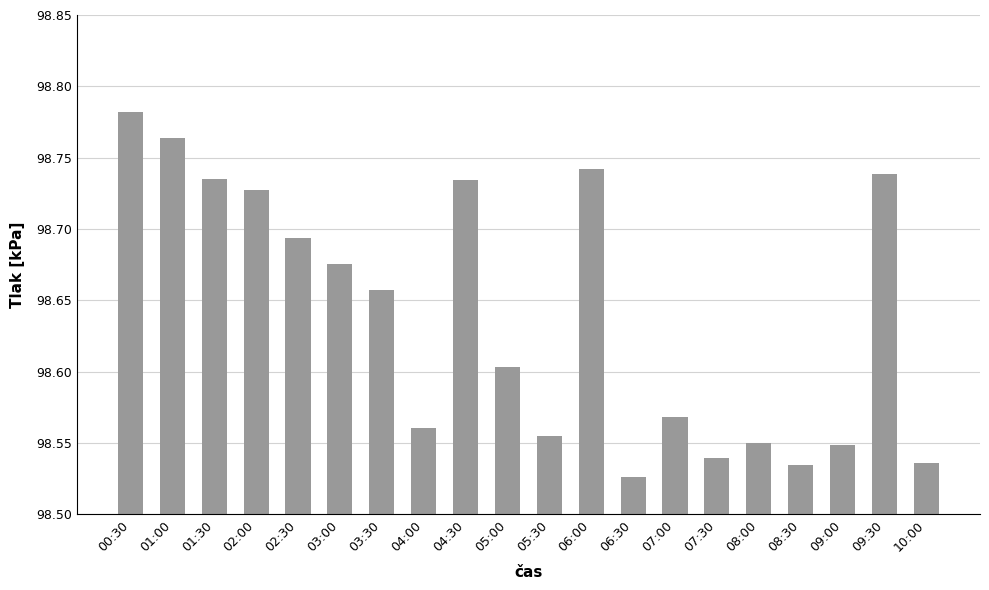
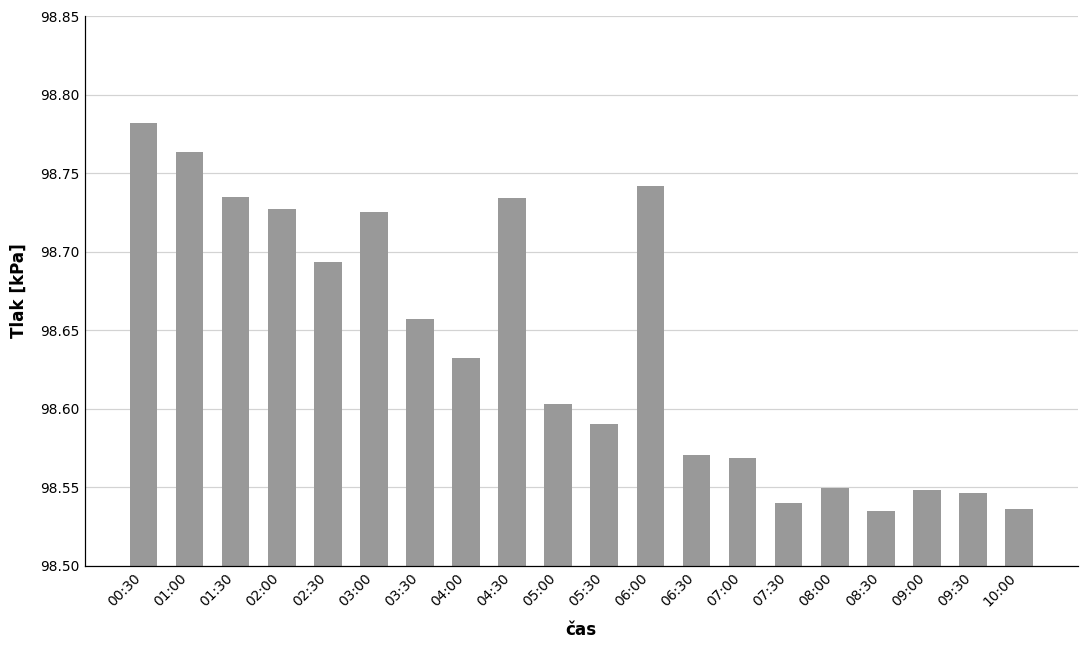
03:00: 98.676 -> 98.726
04:00: 98.560 -> 98.632
05:30: 98.555 -> 98.591
06:30: 98.526 -> 98.570
09:30: 98.738 -> 98.546
